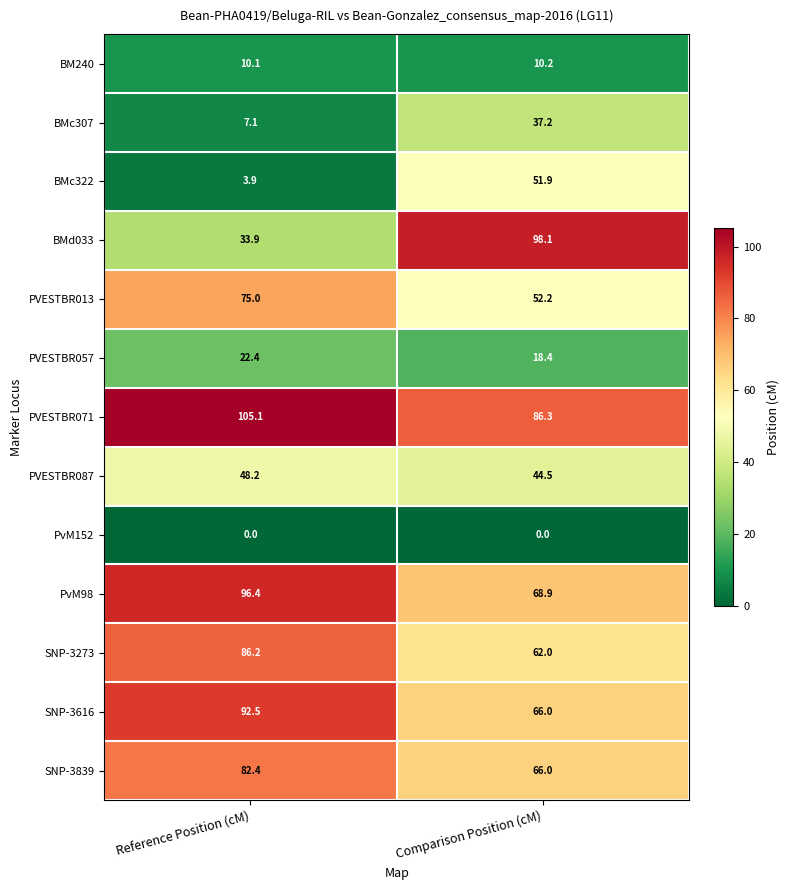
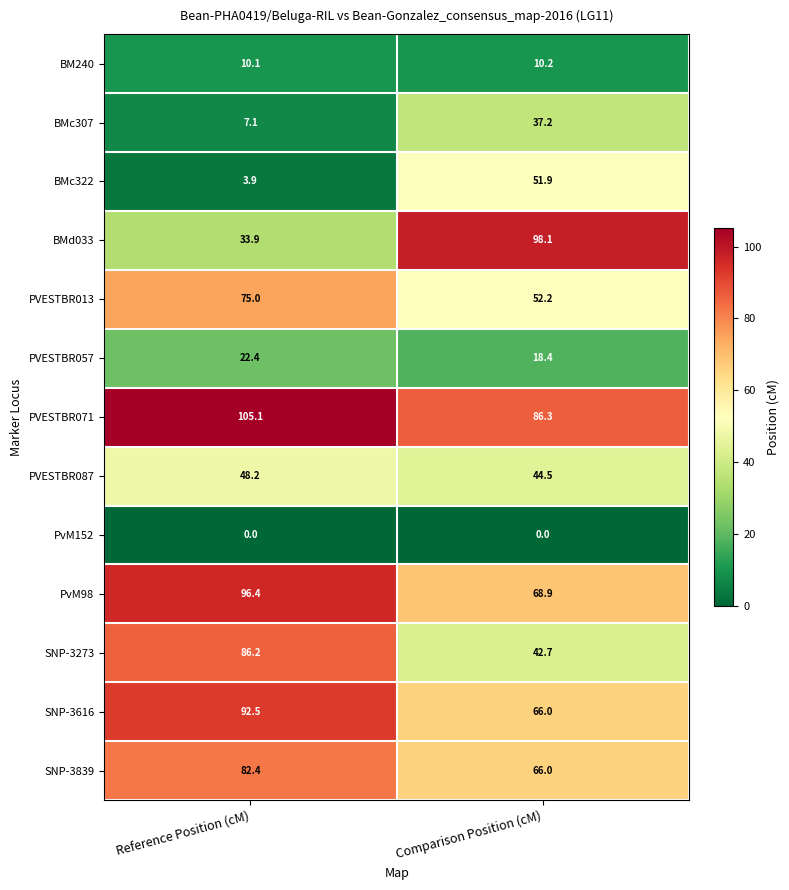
SNP-3273, Comparison Position (cM): 62.0 -> 42.7
